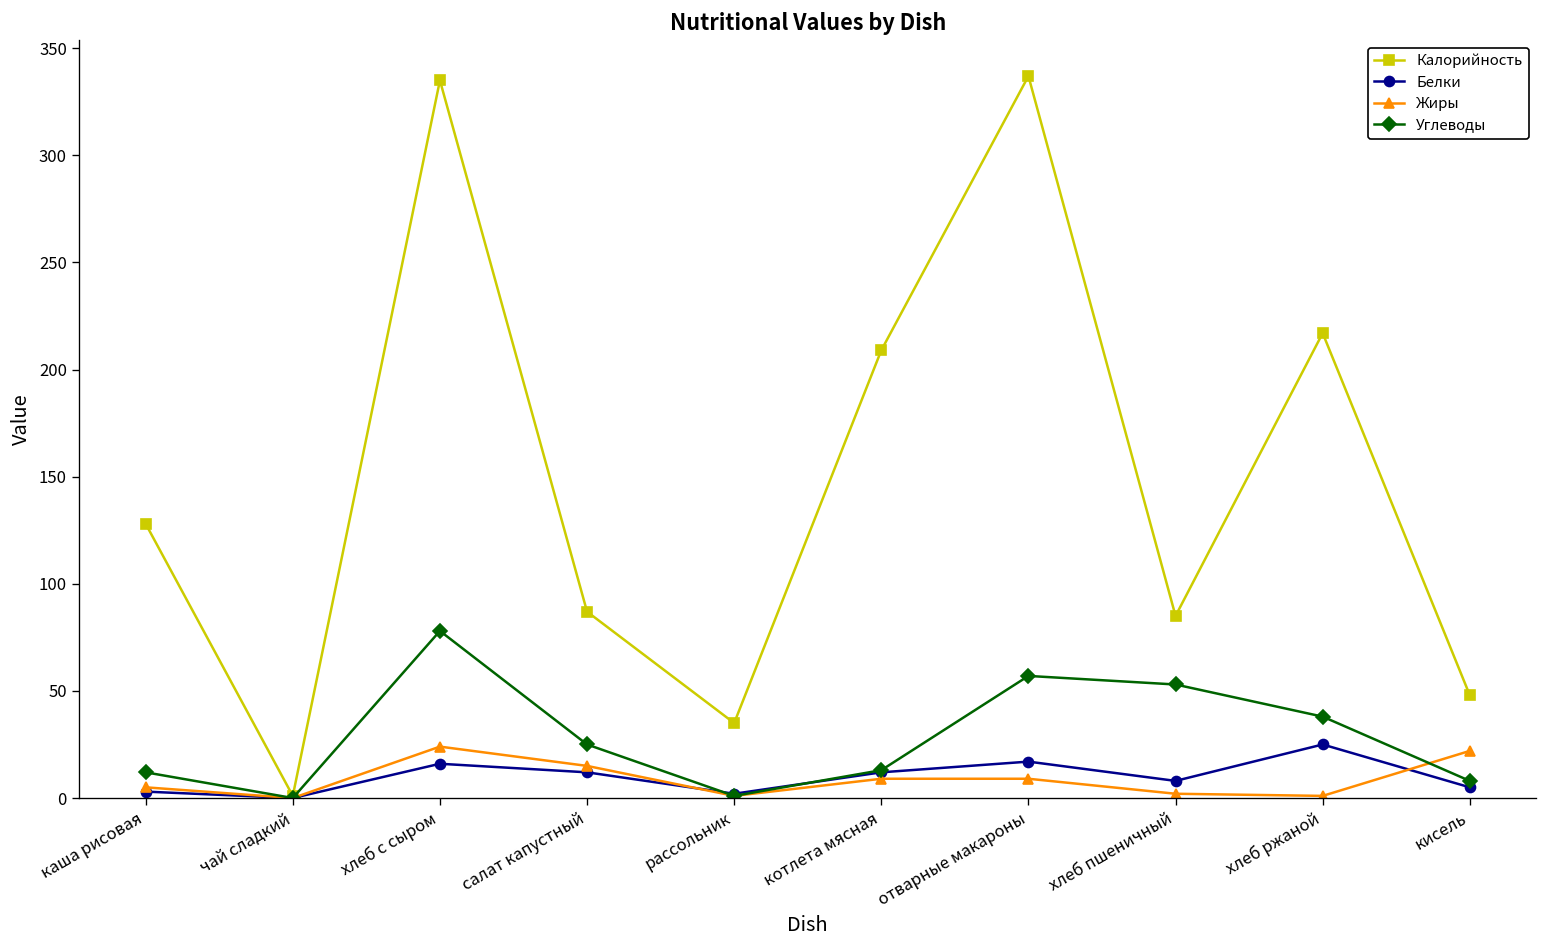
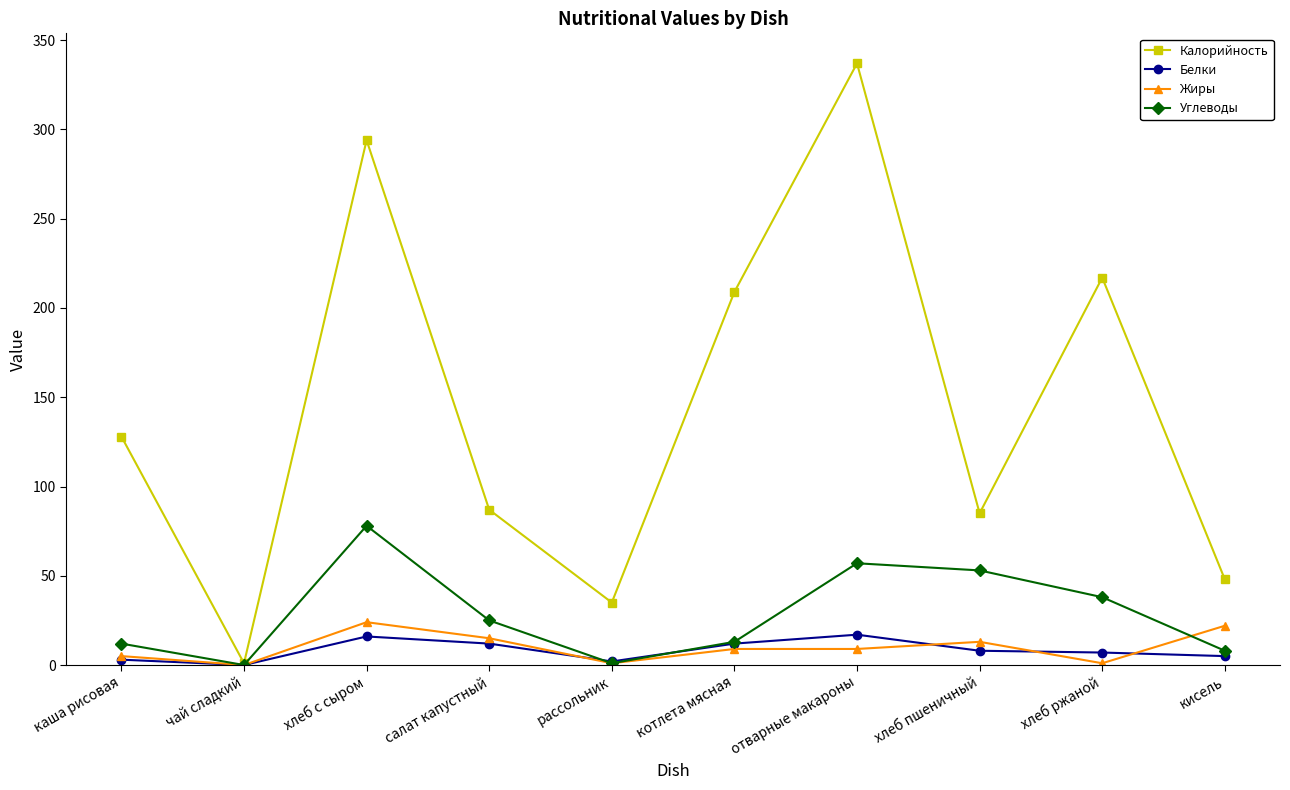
Калорийность, хлеб с сыром: 335 -> 294
Жиры, хлеб пшеничный: 2 -> 13
Белки, хлеб ржаной: 25 -> 7
